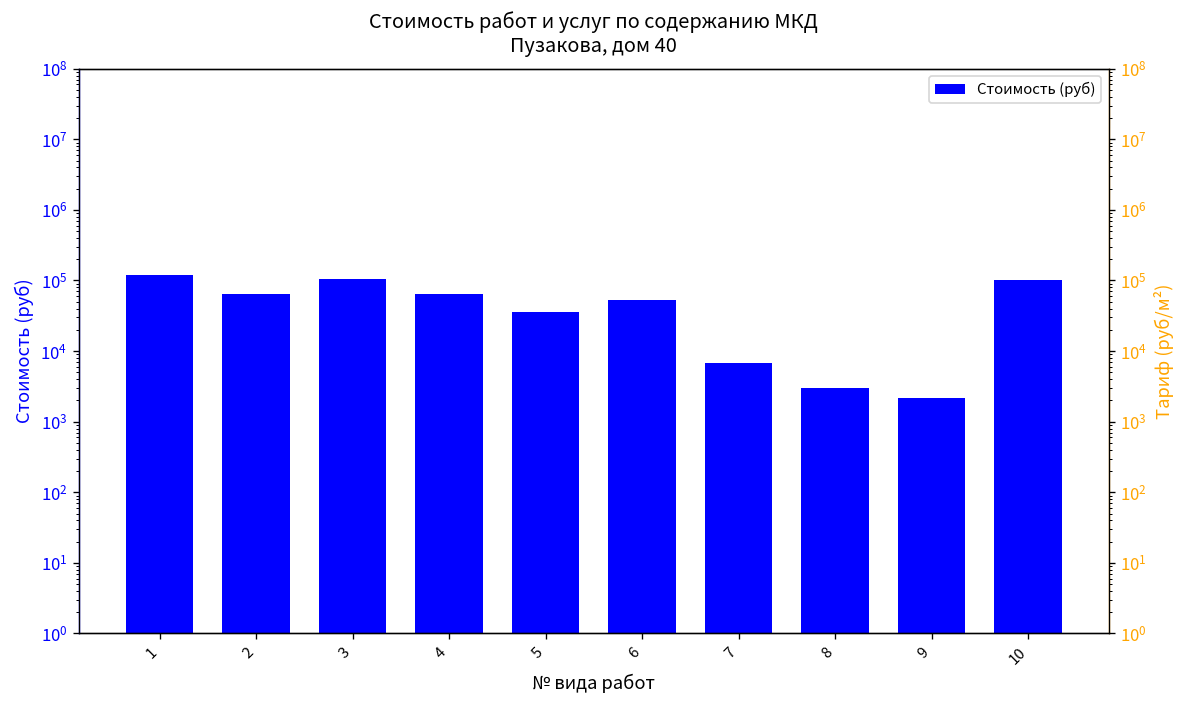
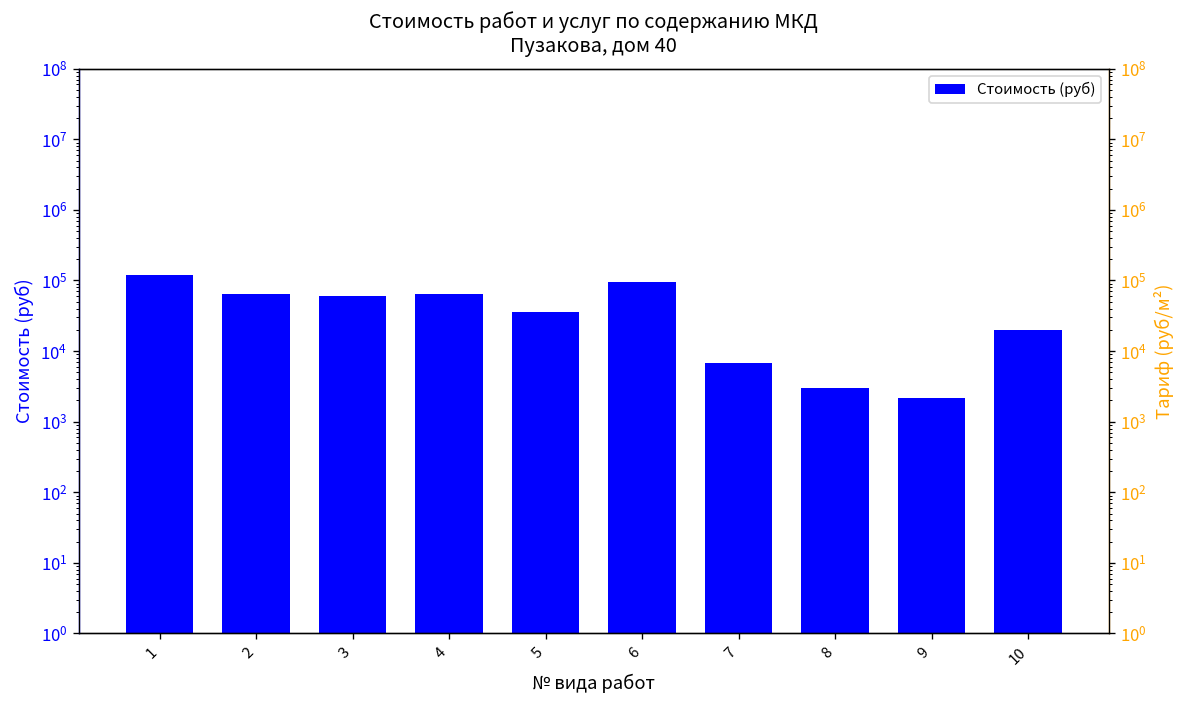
Стоимость (руб), 3: 100000 -> 60000
Стоимость (руб), 6: 50000 -> 100000
Стоимость (руб), 10: 100000 -> 20000
